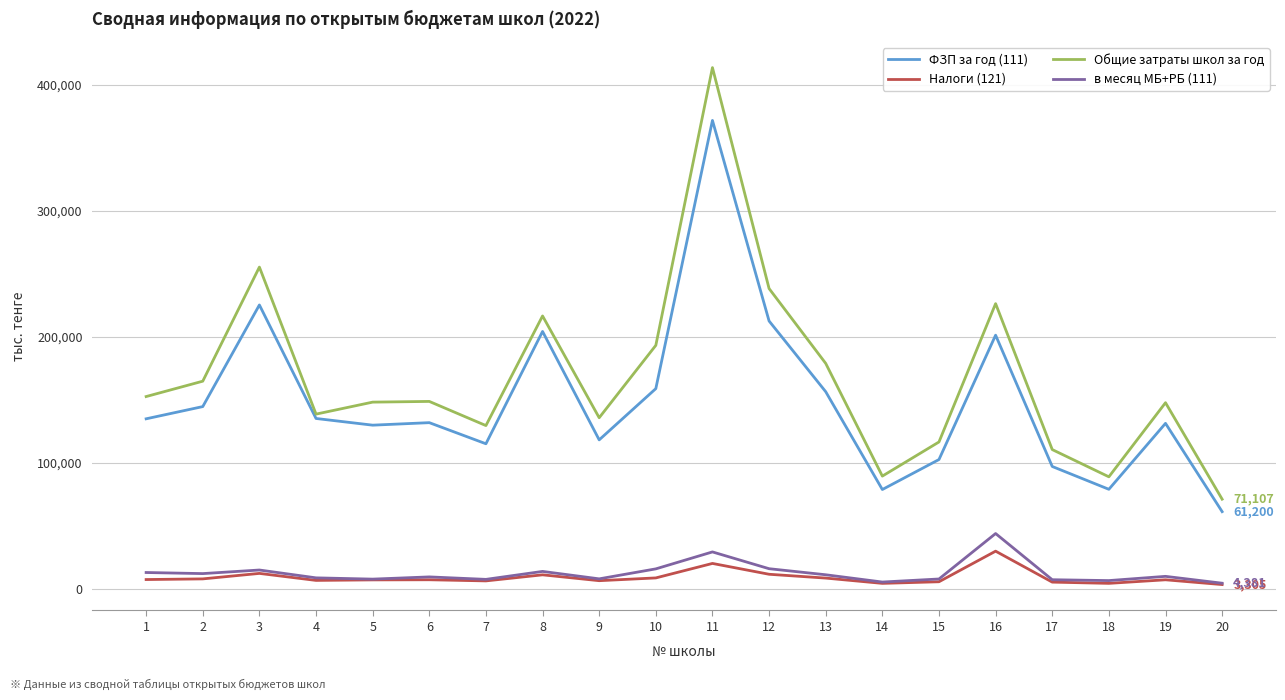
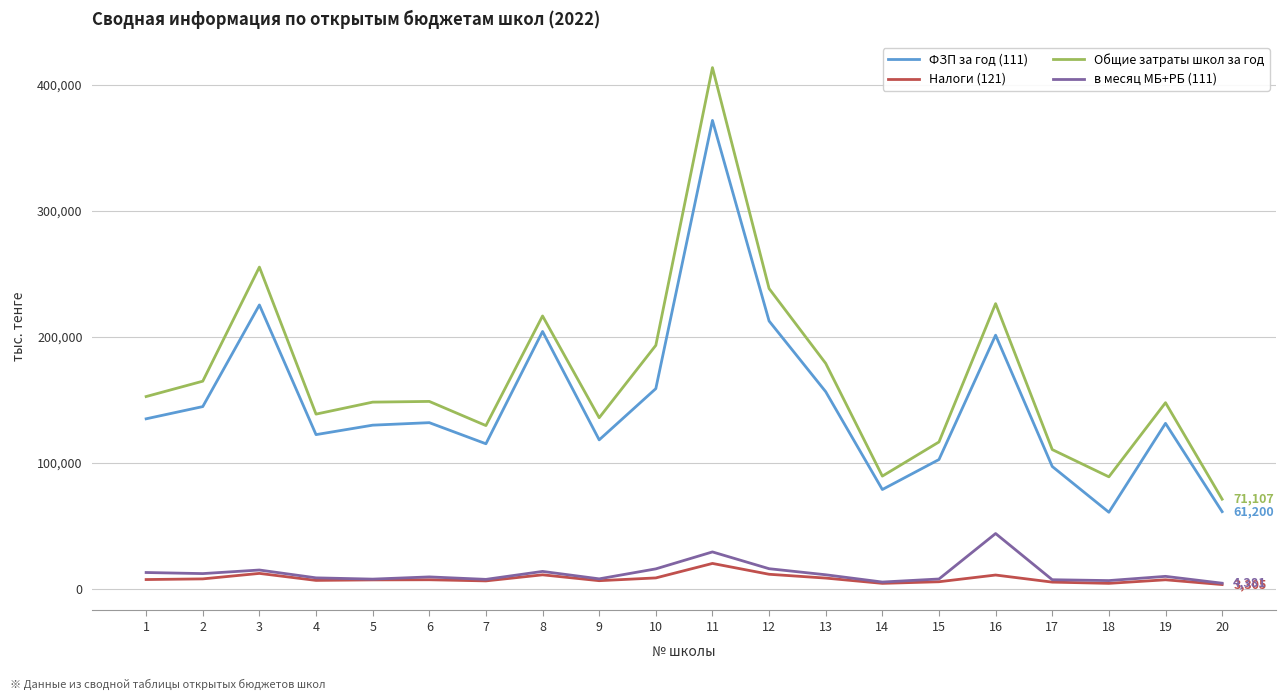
ФЗП за год (111), 4: 135,000 -> 122,000
Налоги (121), 16: 30,000 -> 11,000
ФЗП за год (111), 18: 79,000 -> 61,000
